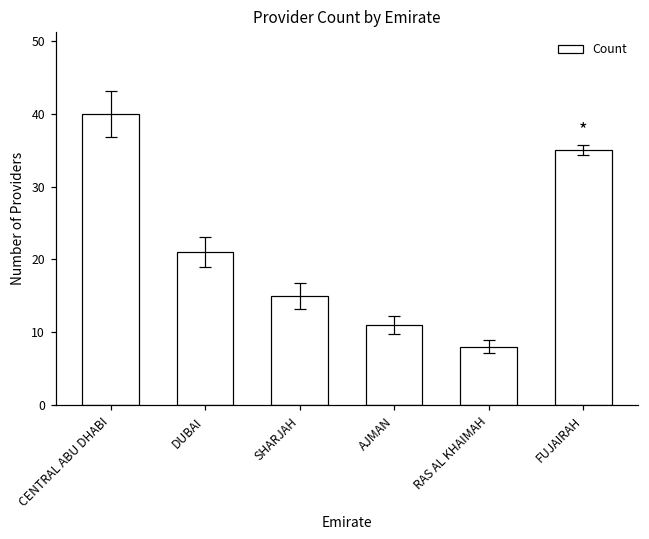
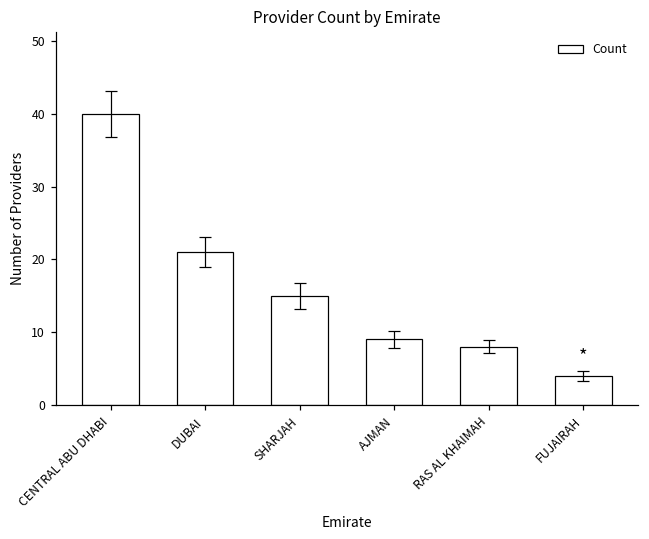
Count, AJMAN: 11 -> 9
Count, FUJAIRAH: 35 -> 4
